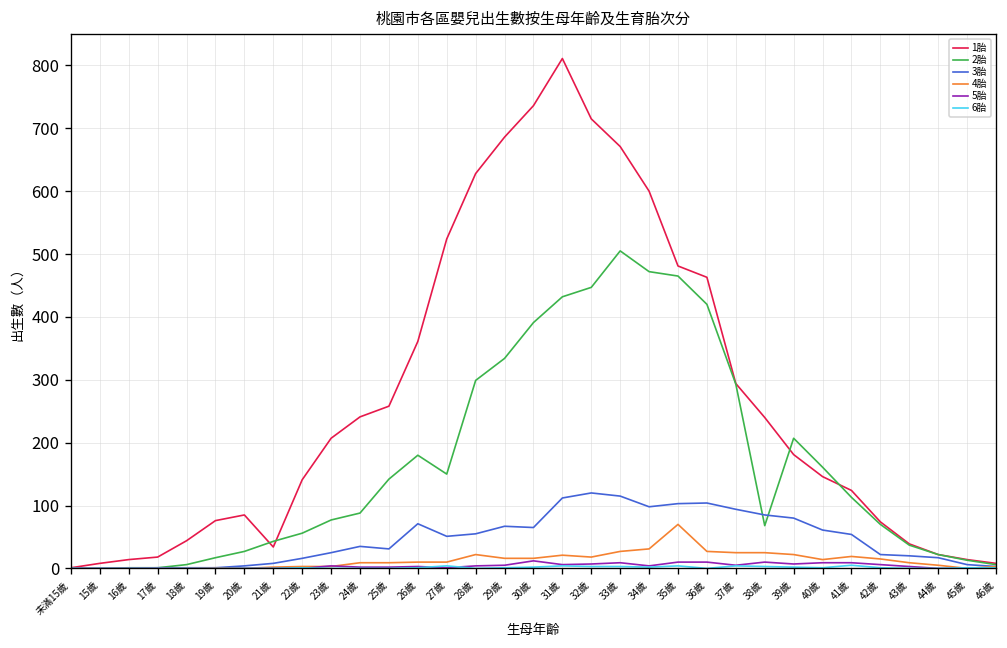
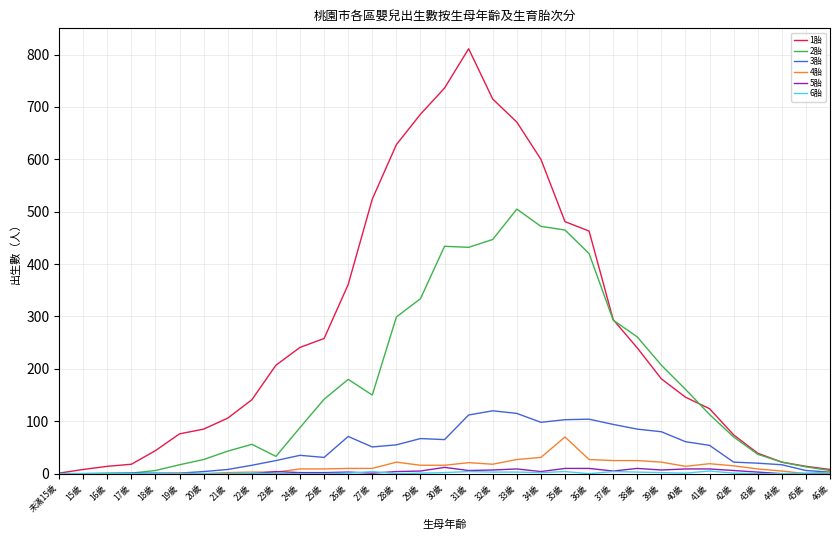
1胎, 21歲: 30 -> 110
2胎, 23歲: 80 -> 30
2胎, 30歲: 390 -> 430
2胎, 38歲: 70 -> 260
